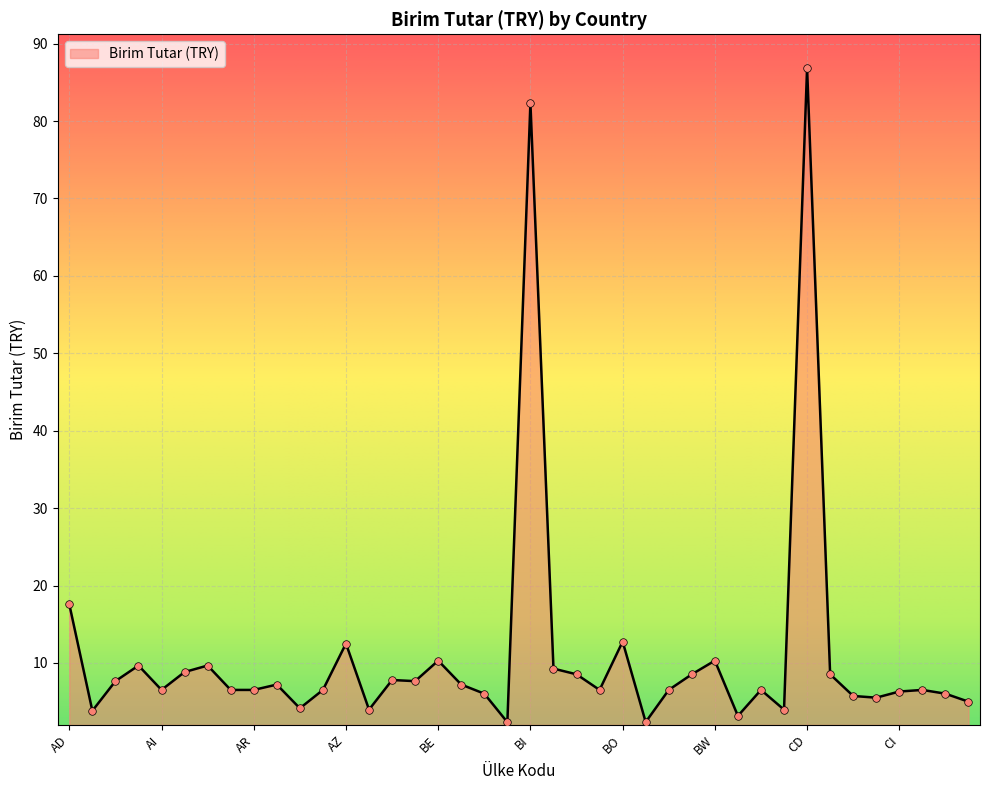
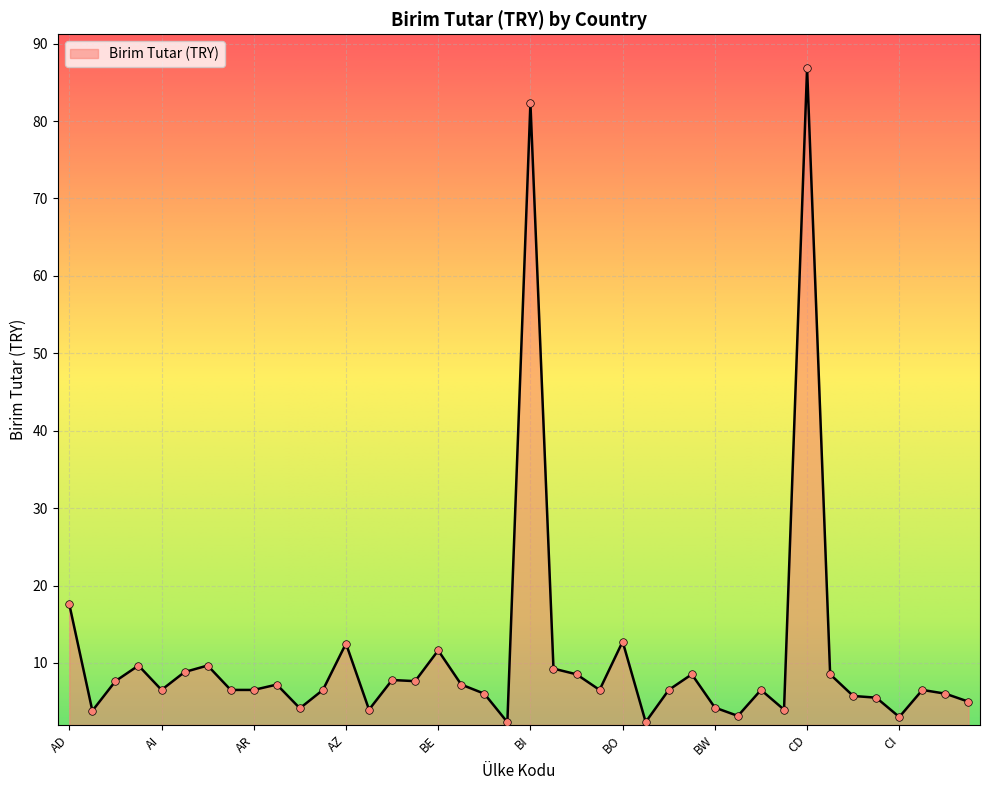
BE: 10 -> 12
BW: 10 -> 4
CI: 6 -> 3
